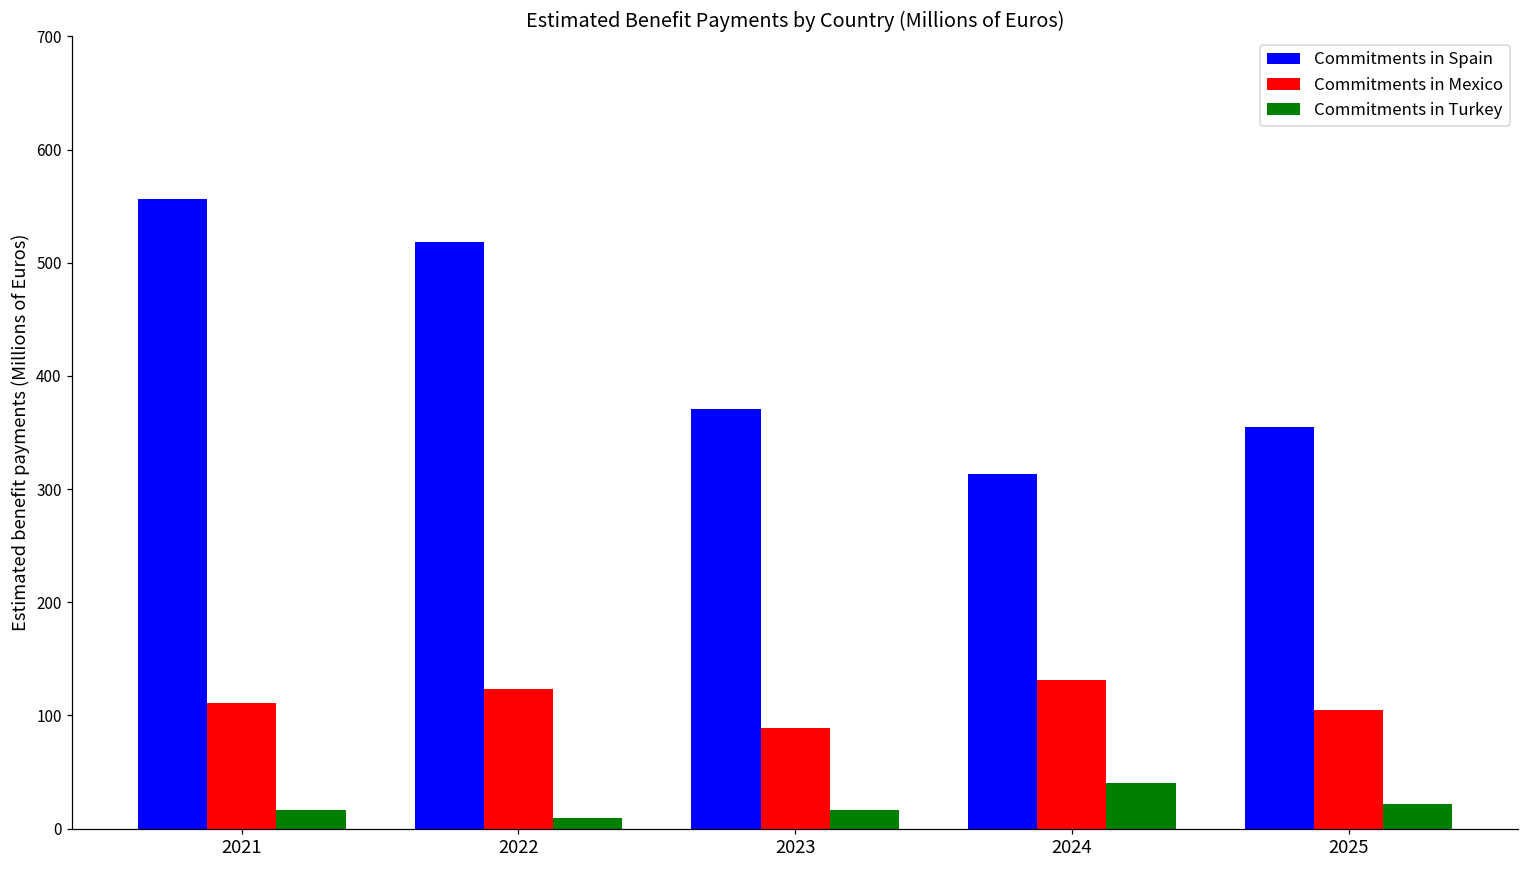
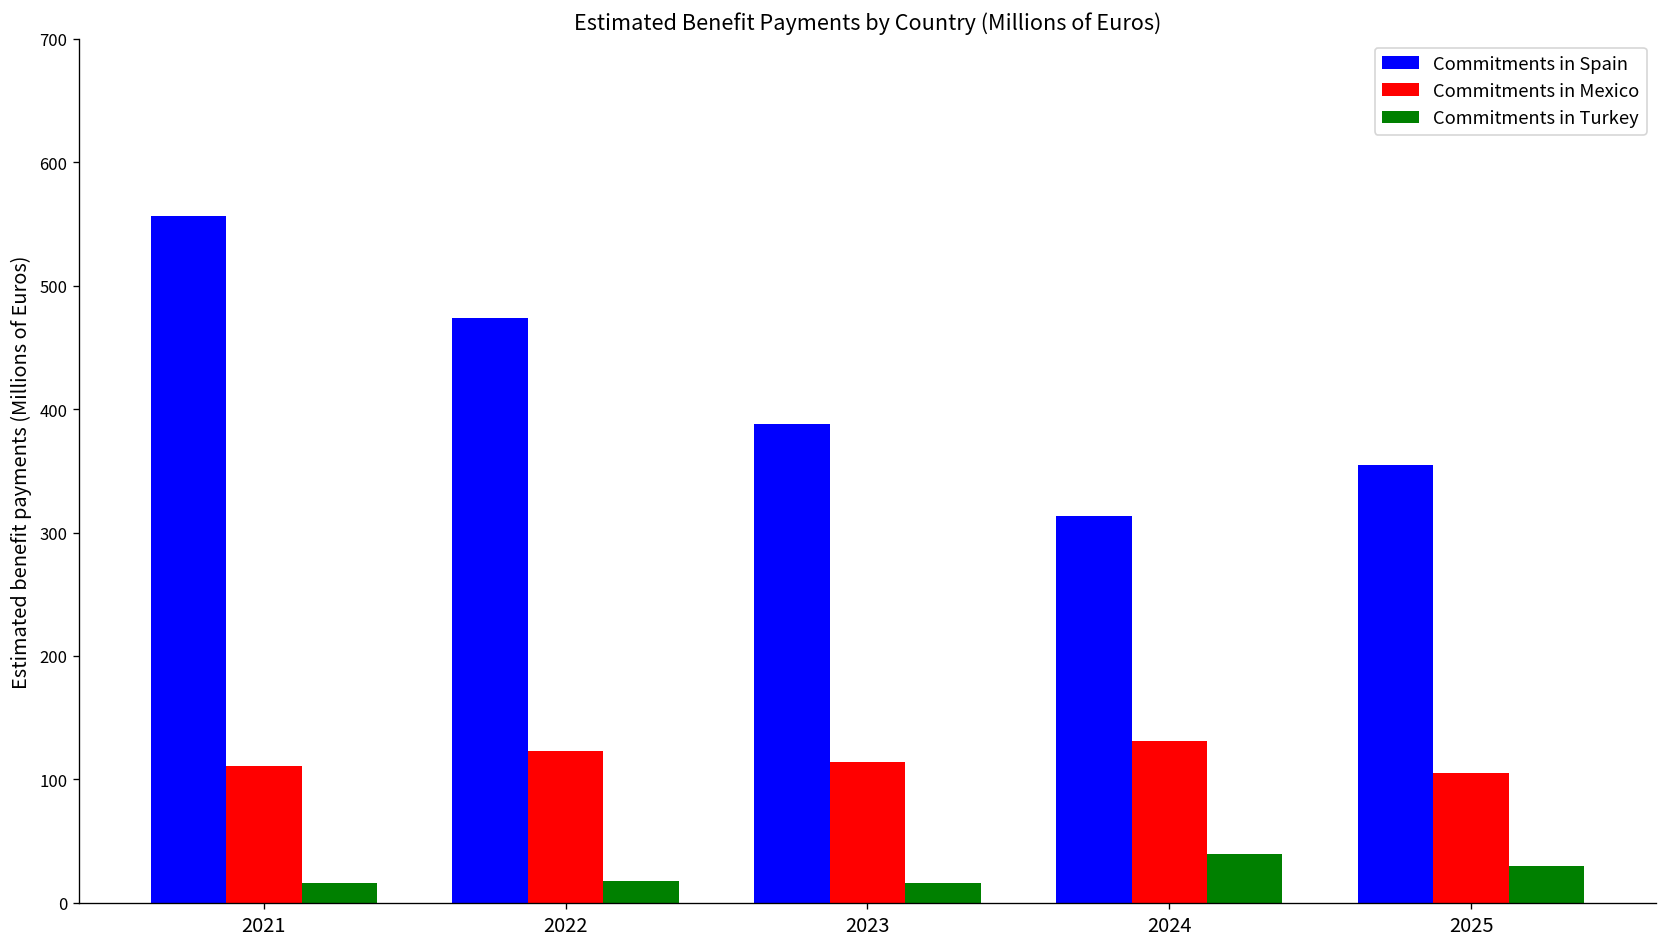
Commitments in Spain, 2022: 518 -> 474
Commitments in Turkey, 2022: 9 -> 18
Commitments in Spain, 2023: 371 -> 388
Commitments in Mexico, 2023: 89 -> 114
Commitments in Turkey, 2025: 22 -> 30
